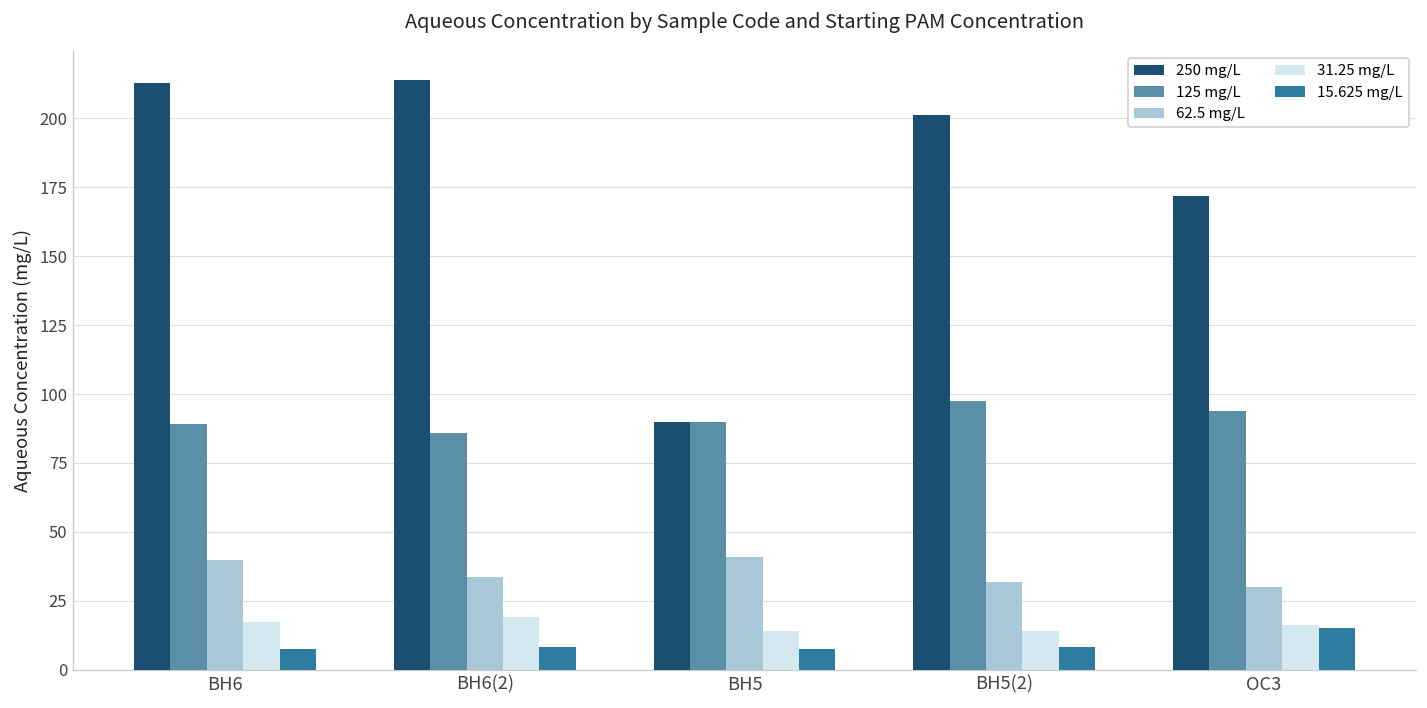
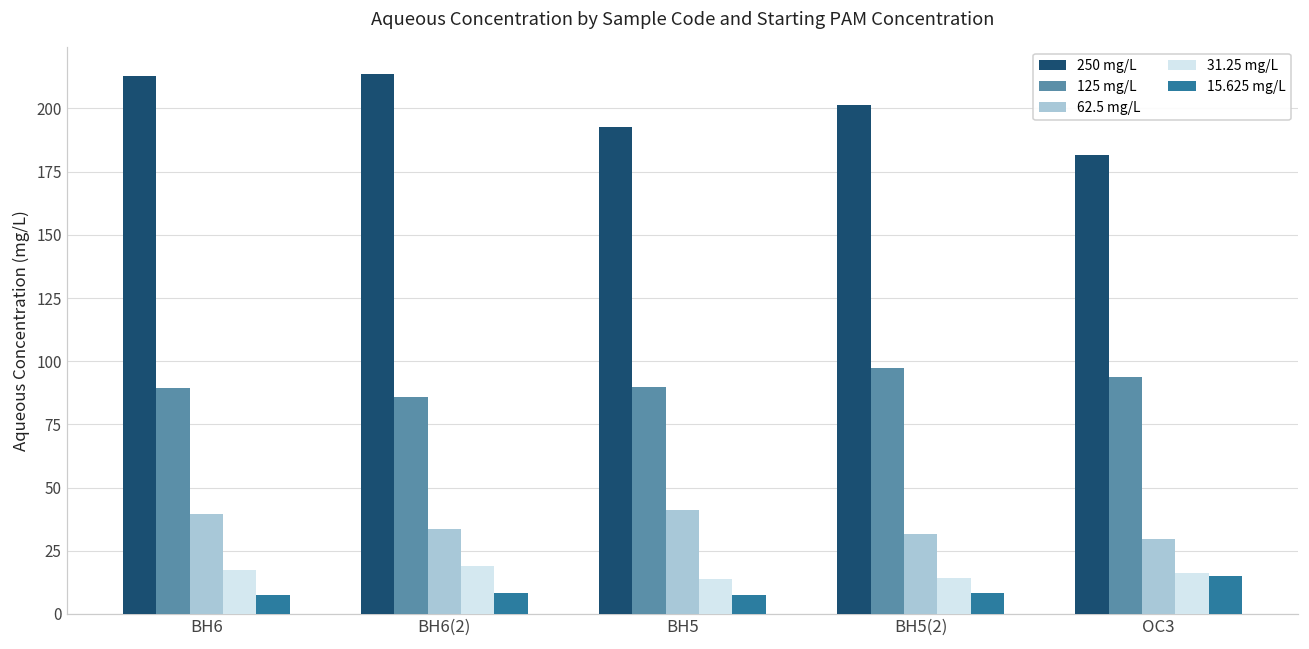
250 mg/L, BH5: 90 -> 193
250 mg/L, OC3: 172 -> 182
